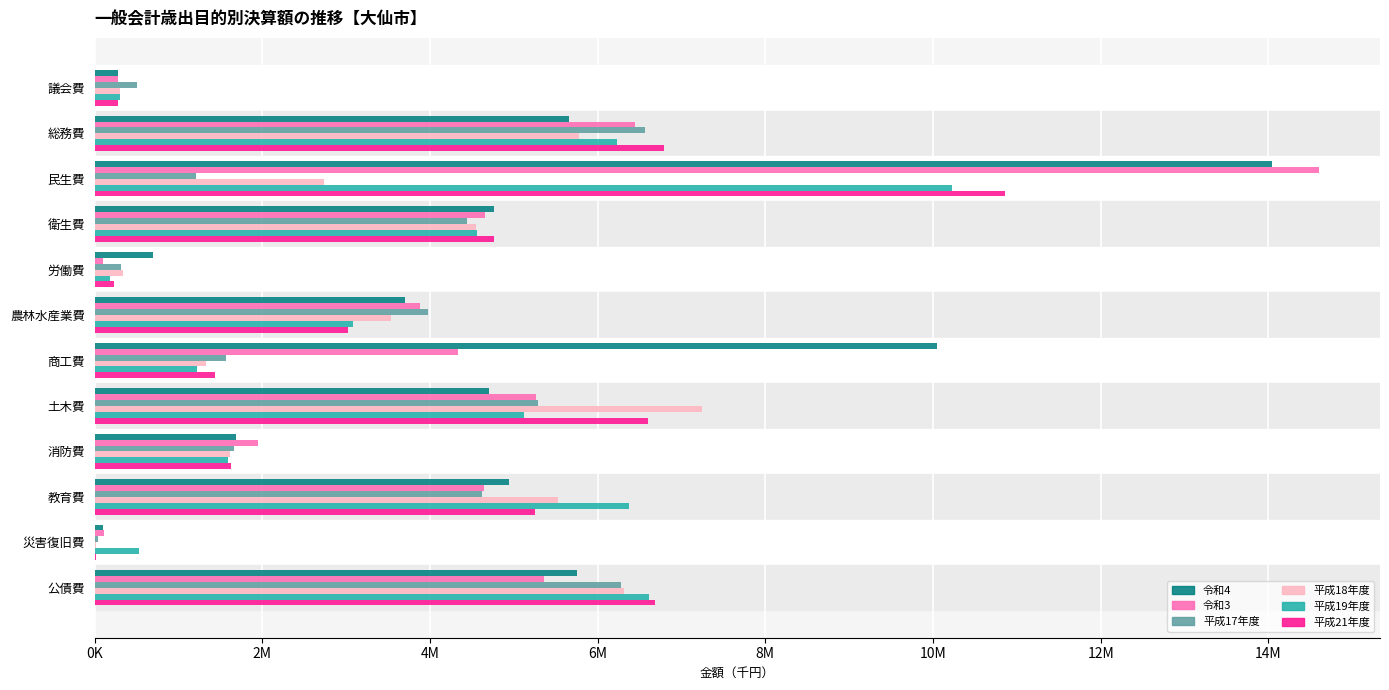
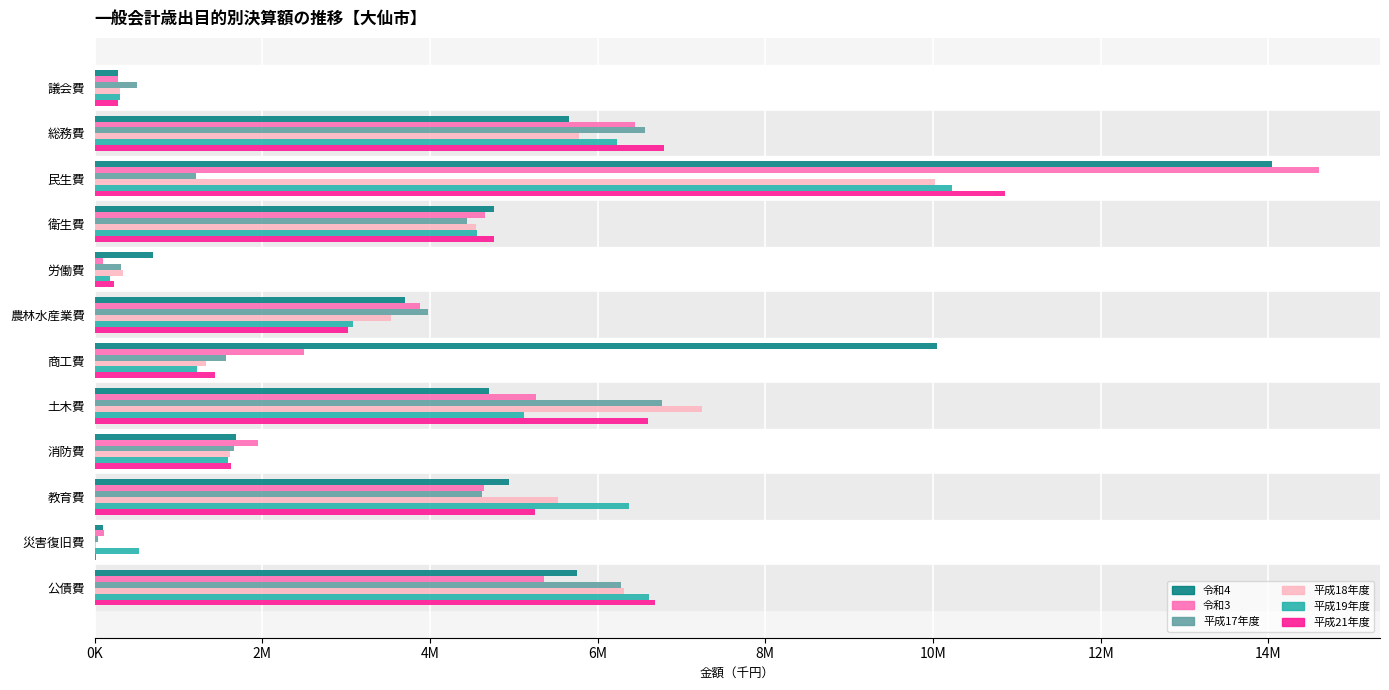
平成18年度, 民生費: 2700000 -> 10000000
令和3, 商工費: 4300000 -> 2500000
平成17年度, 土木費: 5300000 -> 6800000
